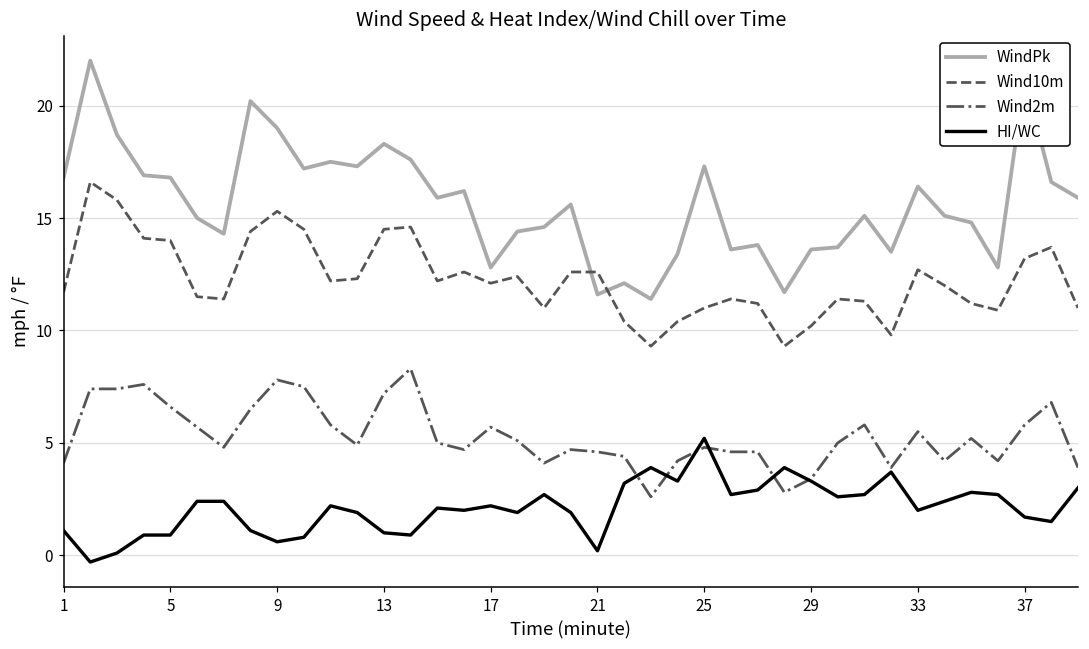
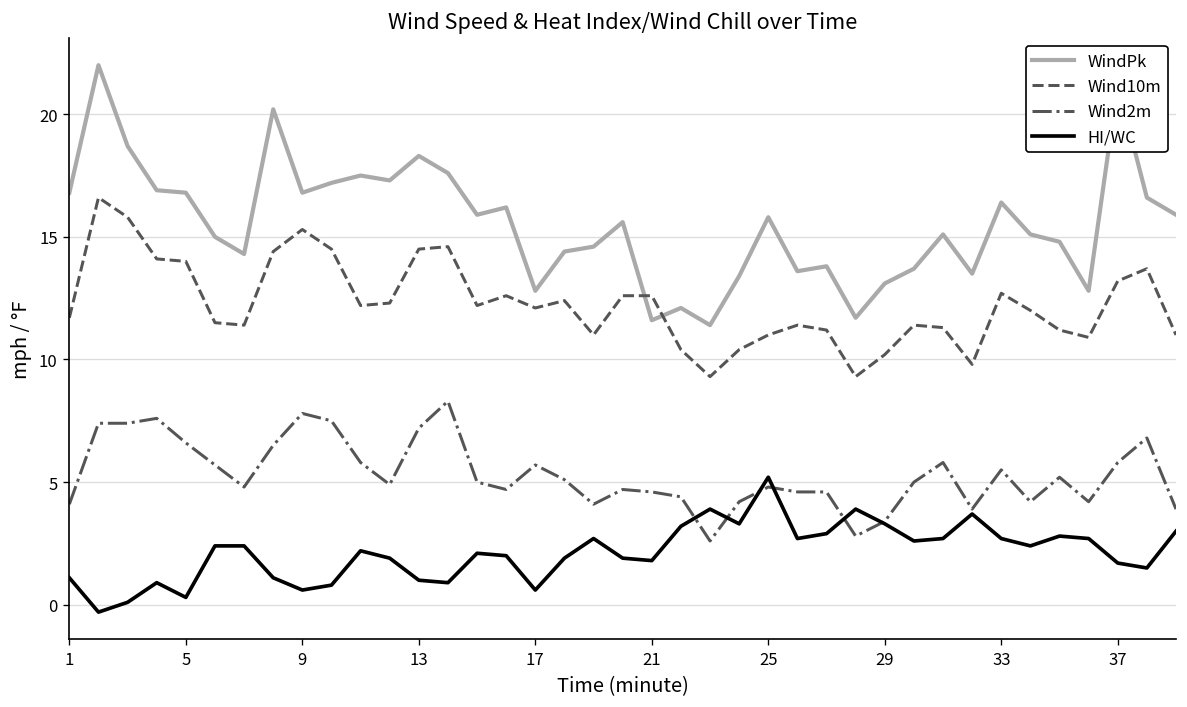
HI/WC, 5: 0.9 -> 0.3
WindPk, 9: 19.0 -> 16.8
HI/WC, 17: 2.2 -> 0.6
HI/WC, 21: 0.2 -> 1.8
WindPk, 25: 17.3 -> 15.8
WindPk, 29: 13.6 -> 13.1
HI/WC, 33: 2.0 -> 2.7
